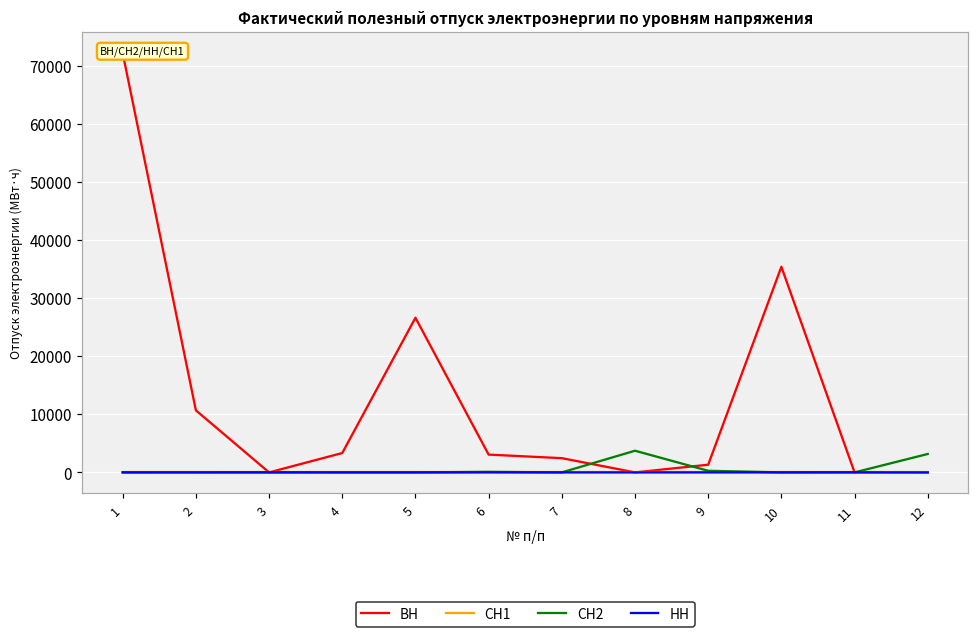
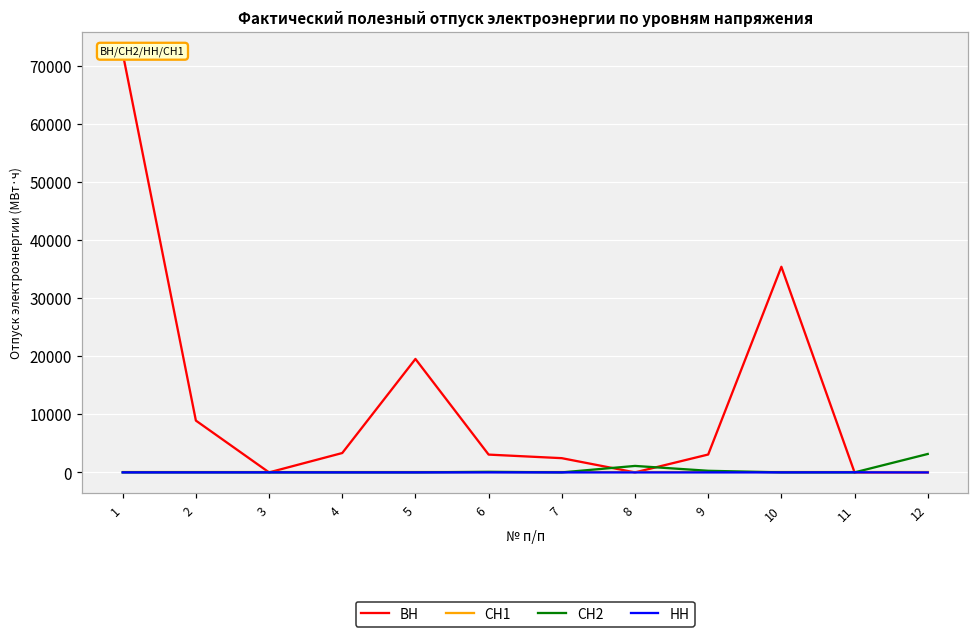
ВН, 2: 11000 -> 9000
ВН, 5: 27000 -> 20000
СН2, 8: 4000 -> 1000
ВН, 9: 1000 -> 3000
